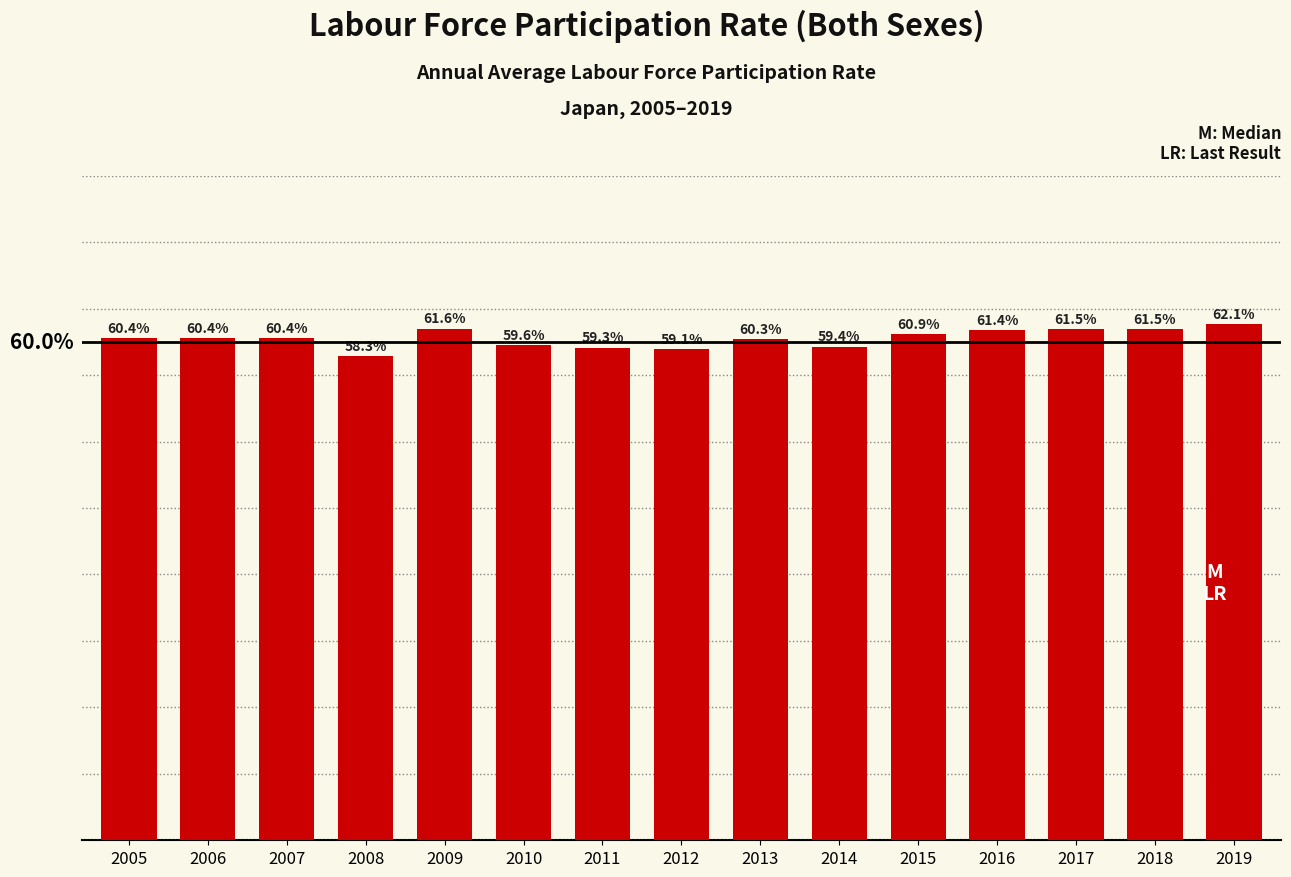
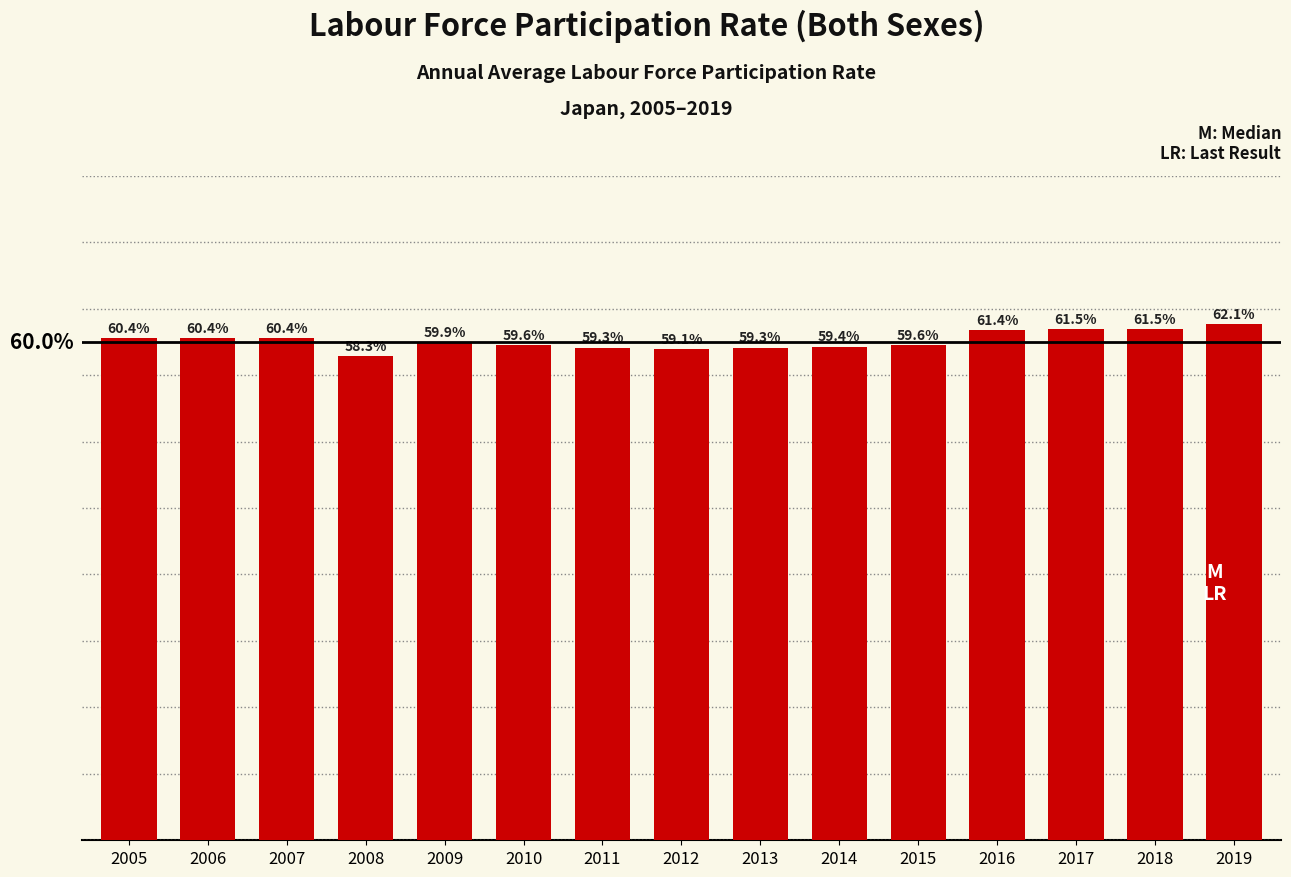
2009: 61.6% -> 59.9%
2013: 60.3% -> 59.3%
2015: 60.9% -> 59.6%
